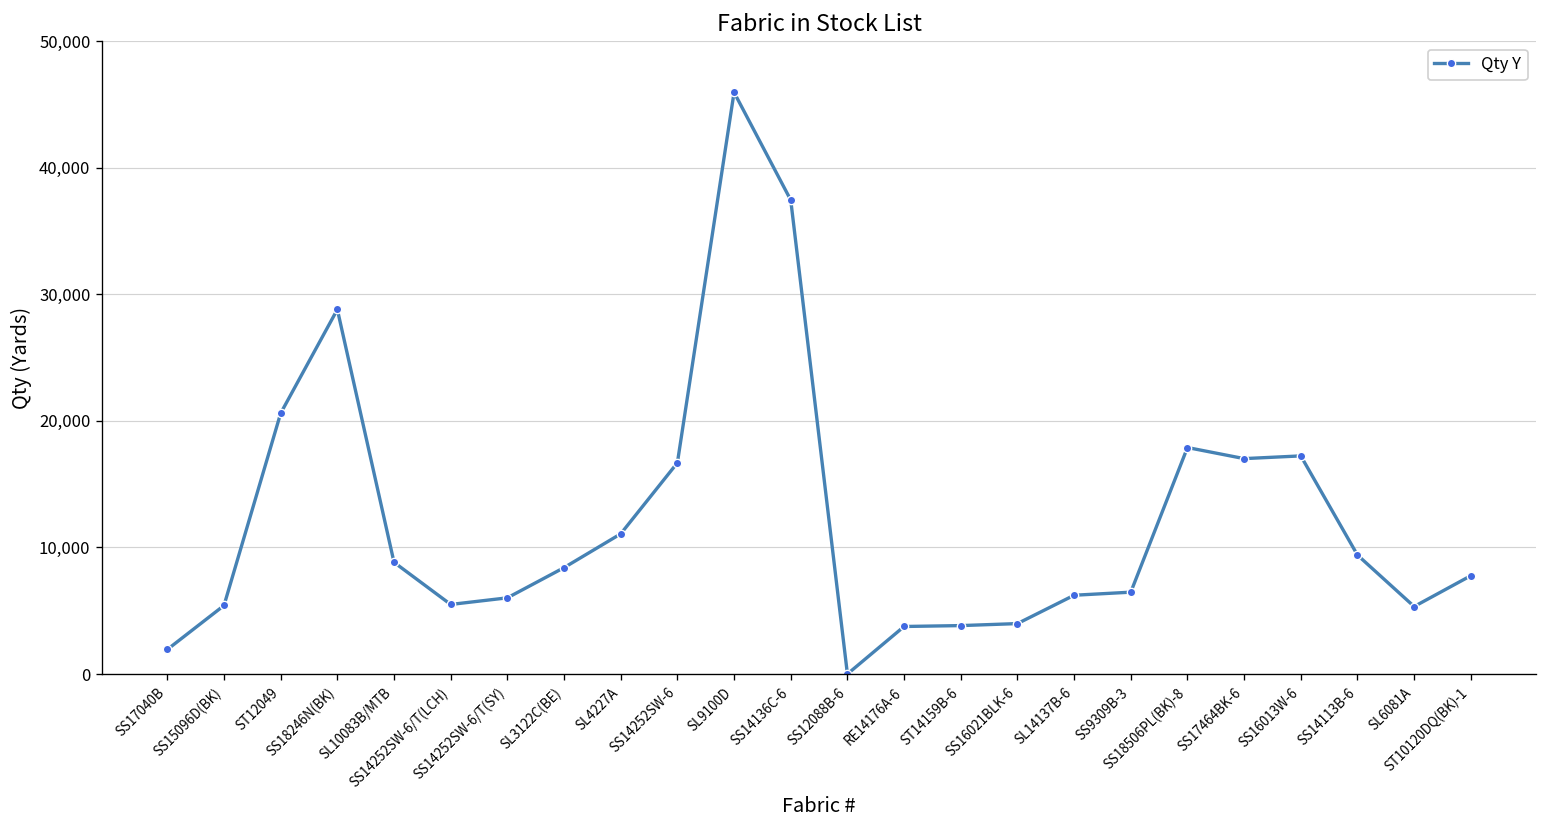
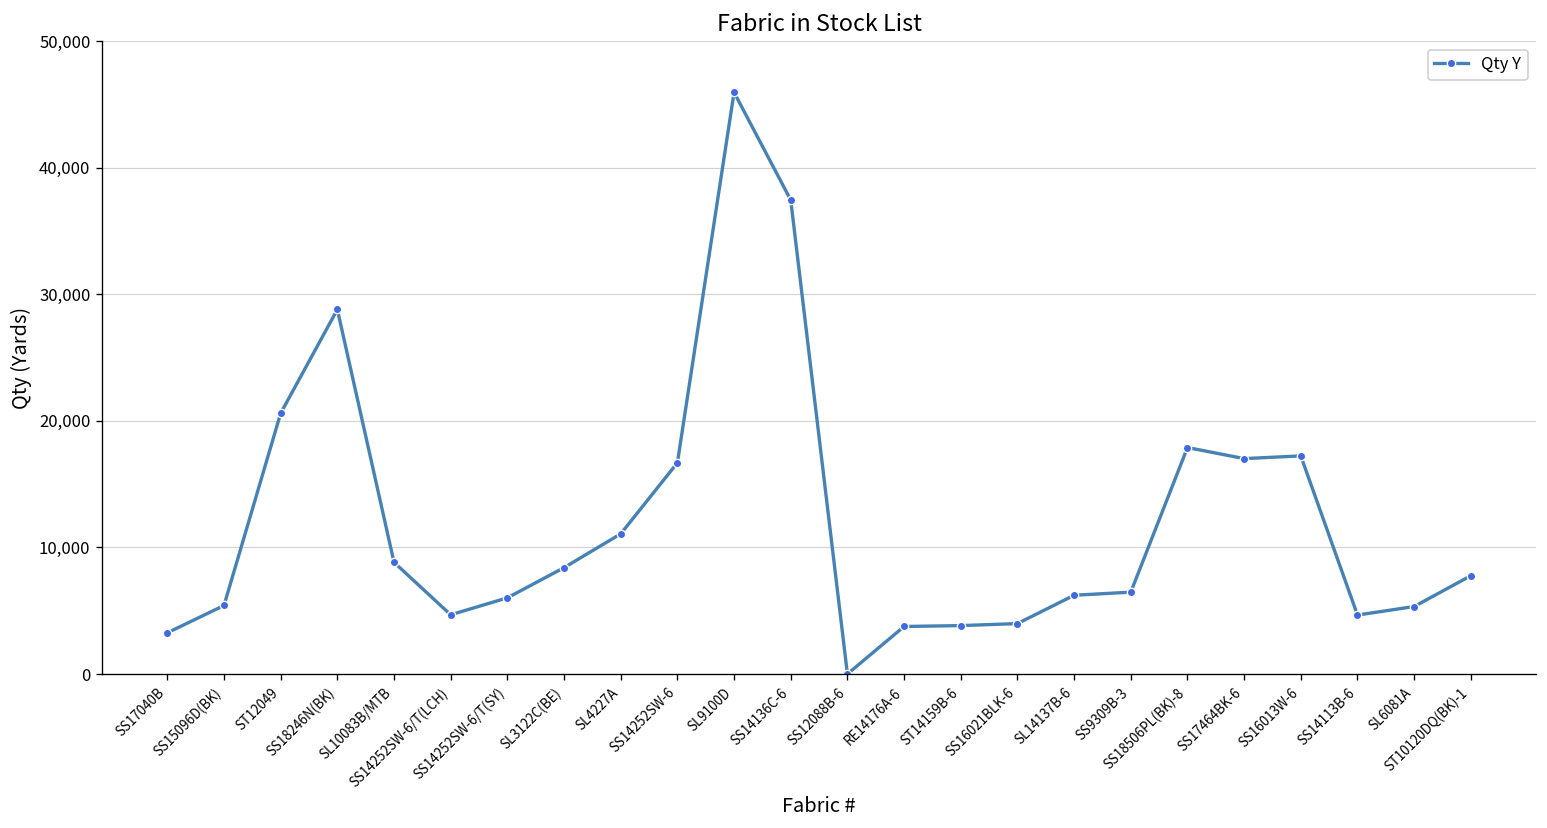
SS17040B: 1,900 -> 3,300
SS14252SW-6/T(LCH): 5,500 -> 4,700
SS14113B-6: 9,400 -> 4,700
